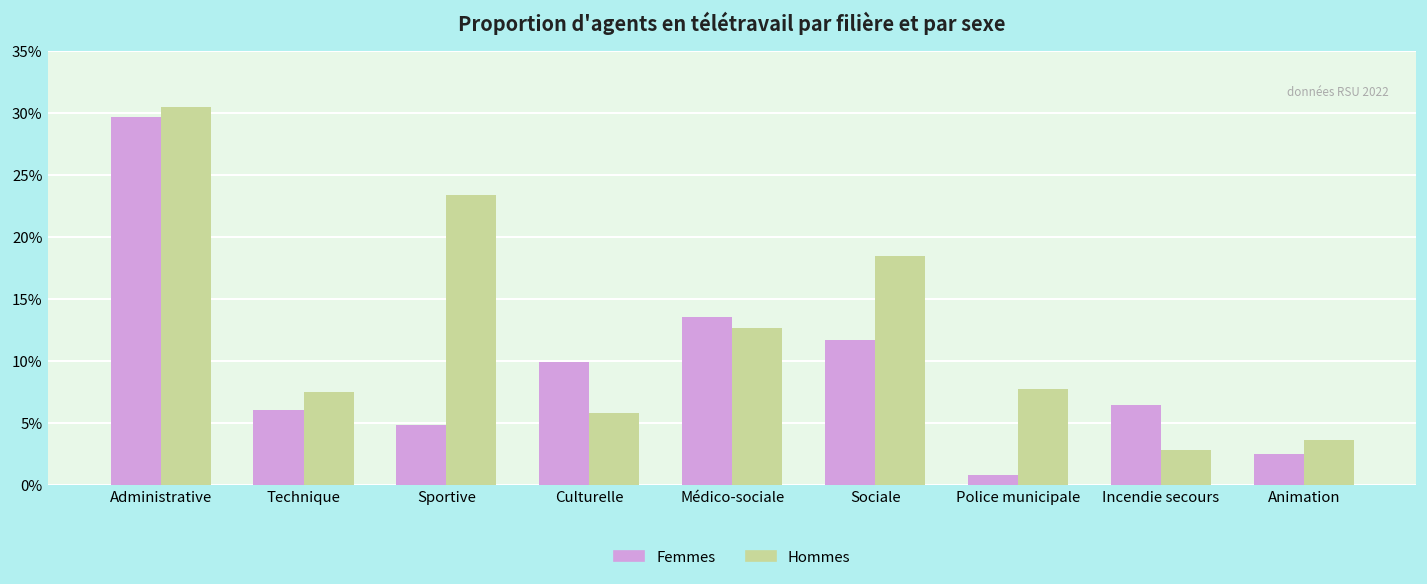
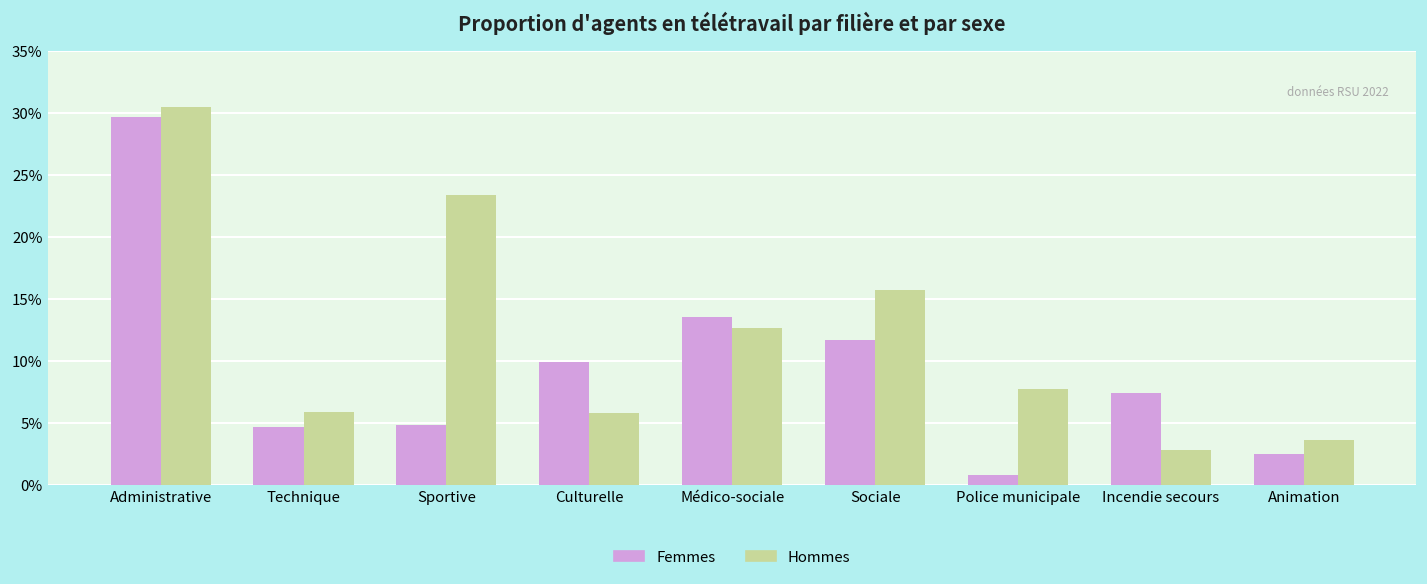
Femmes, Technique: 6.1% -> 4.7%
Hommes, Technique: 7.5% -> 5.8%
Hommes, Sociale: 18.5% -> 15.7%
Femmes, Incendie secours: 6.5% -> 7.4%
